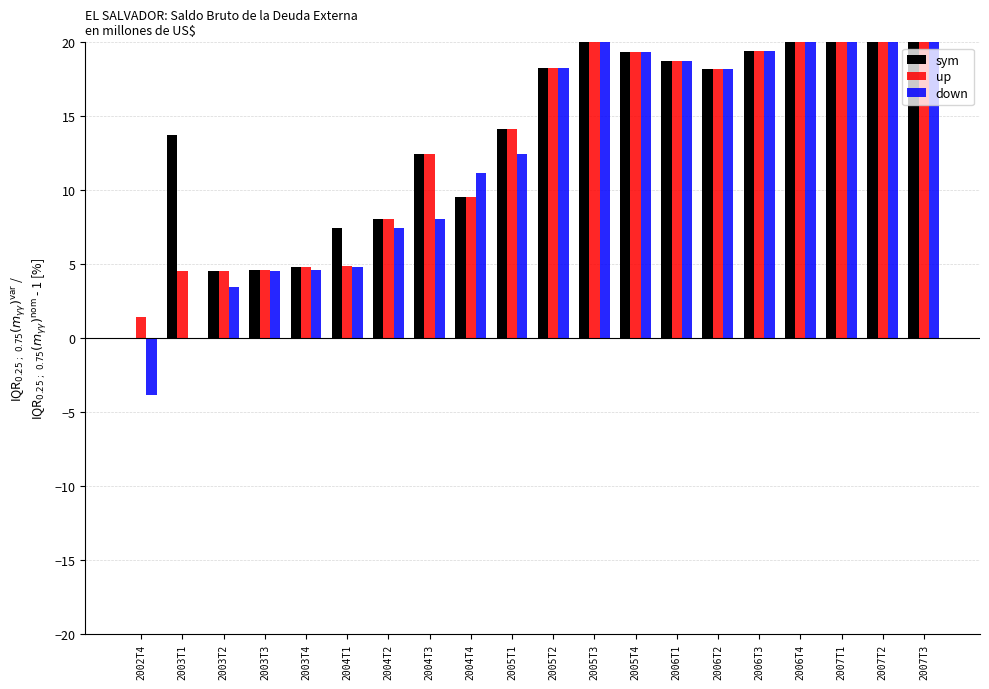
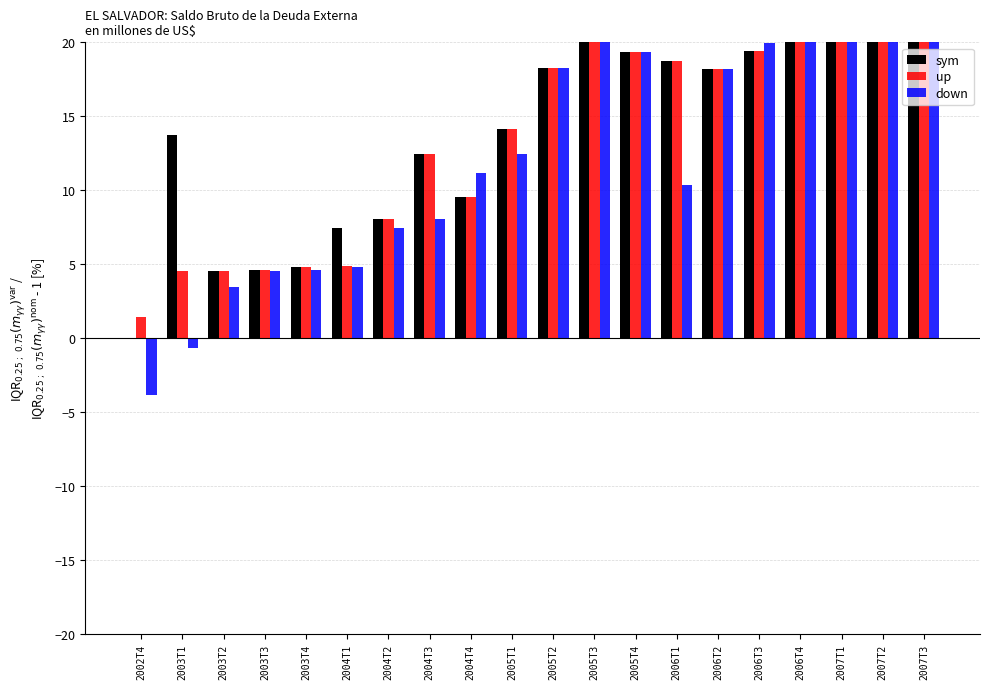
down, 2003T1: 0.0 -> -0.7
down, 2006T1: 18.7 -> 10.4
down, 2006T3: 19.4 -> 19.9
